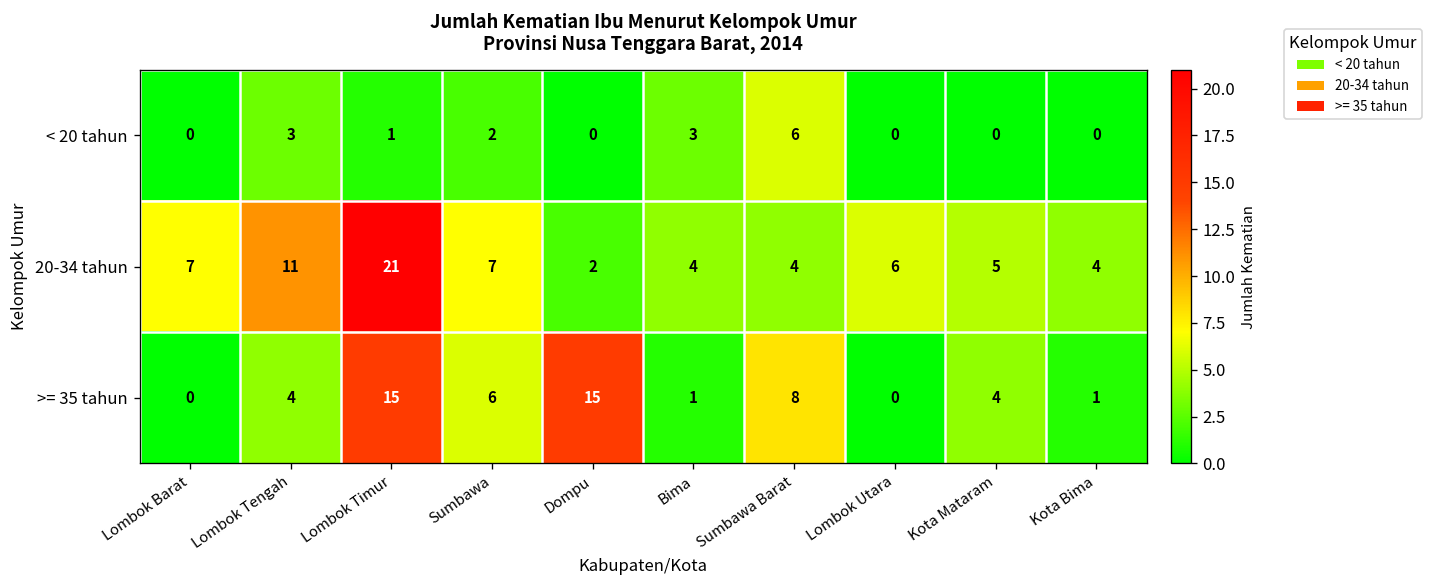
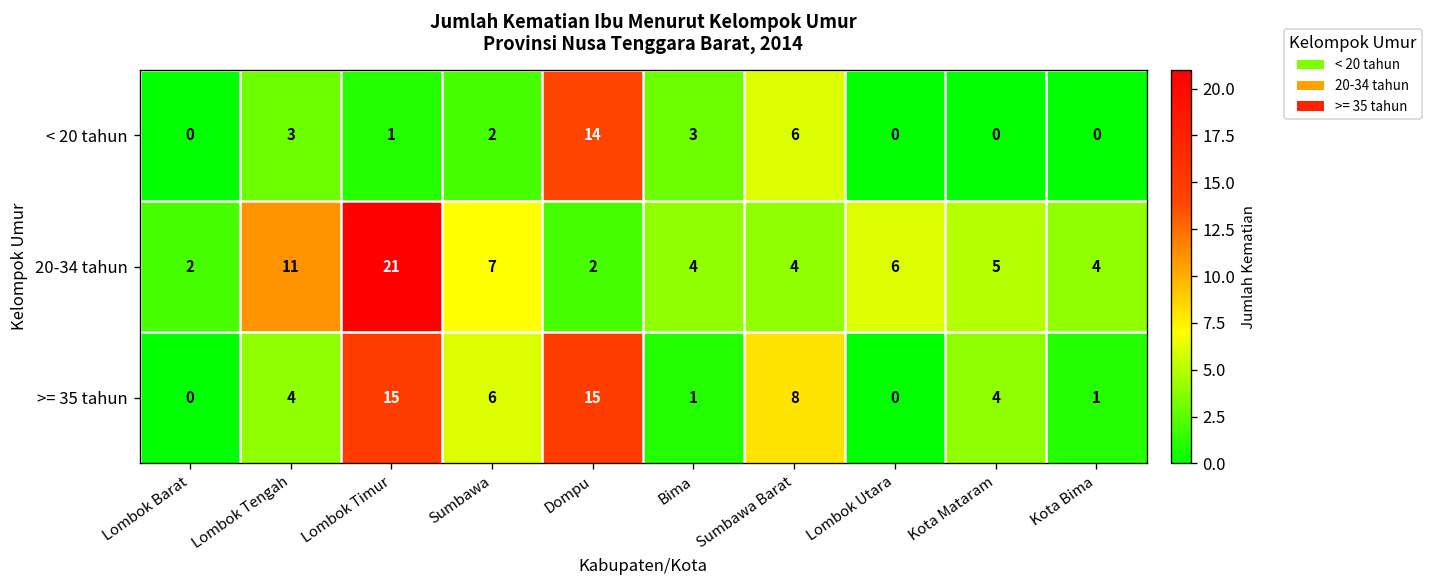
< 20 tahun, Dompu: 0 -> 14
20-34 tahun, Lombok Barat: 7 -> 2
